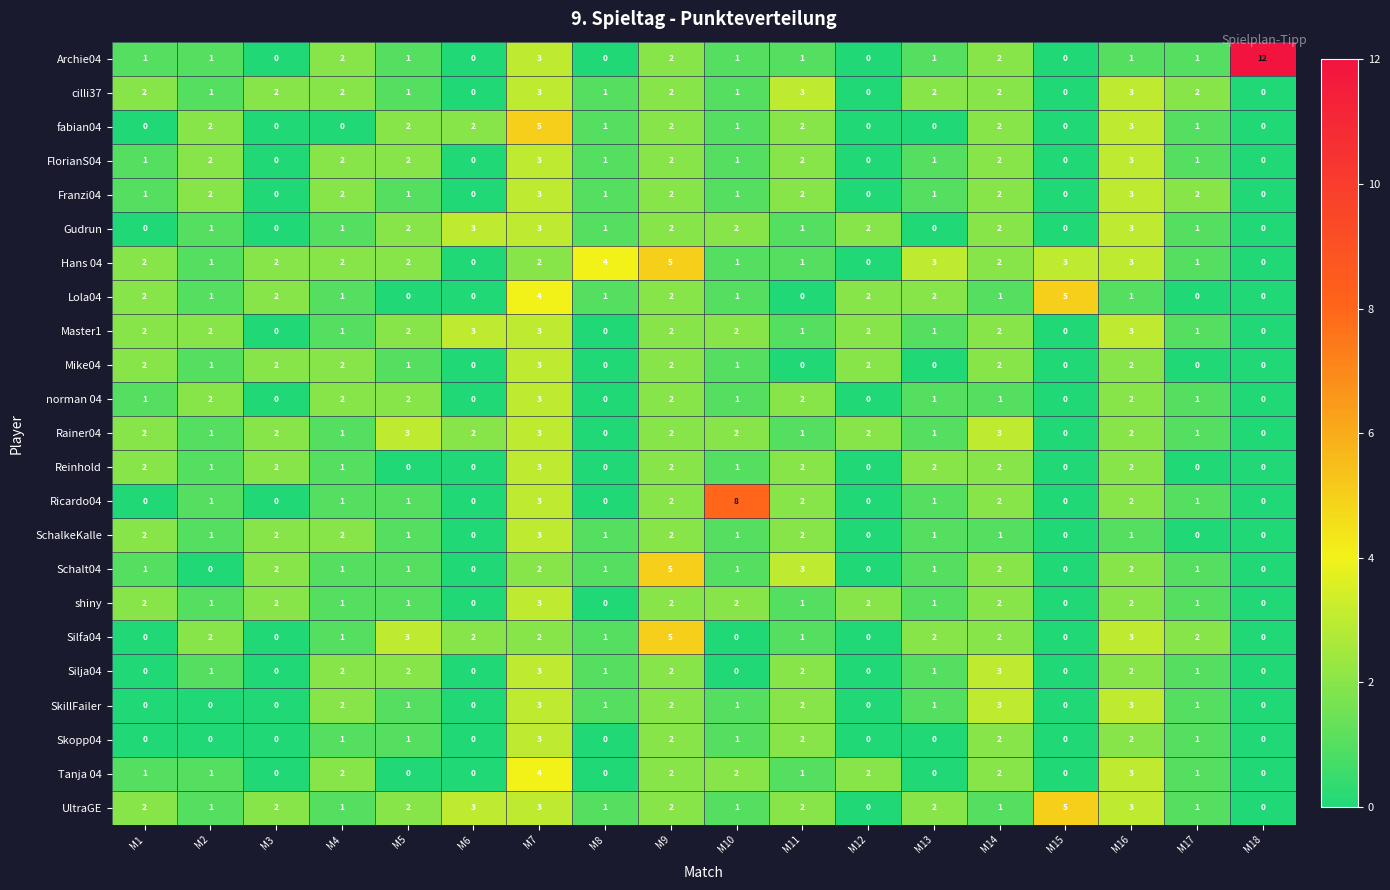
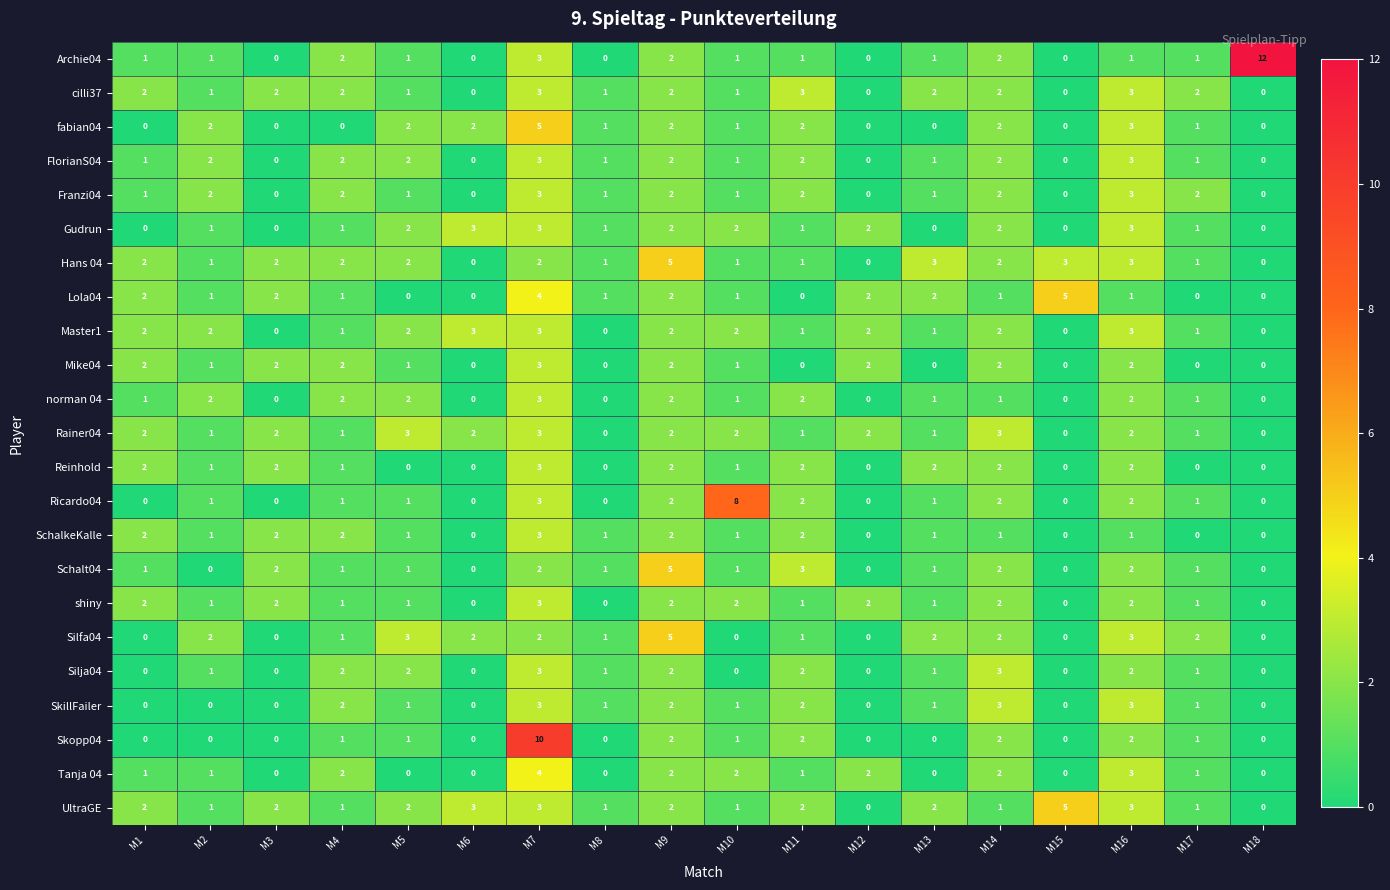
Hans 04, M8: 4 -> 1
Skopp04, M7: 3 -> 10
